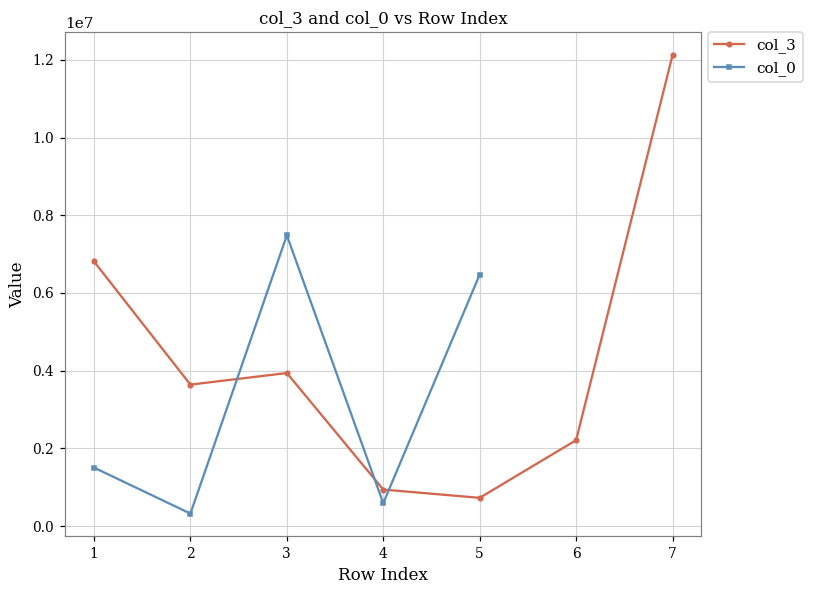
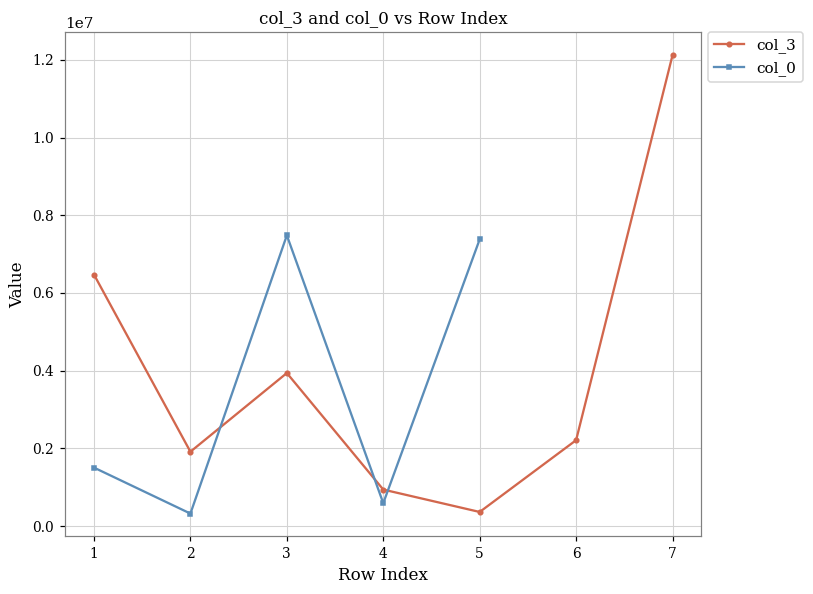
col_3, 1: 6800000 -> 6500000
col_3, 2: 3600000 -> 1900000
col_3, 5: 700000 -> 400000
col_0, 5: 6500000 -> 7400000
